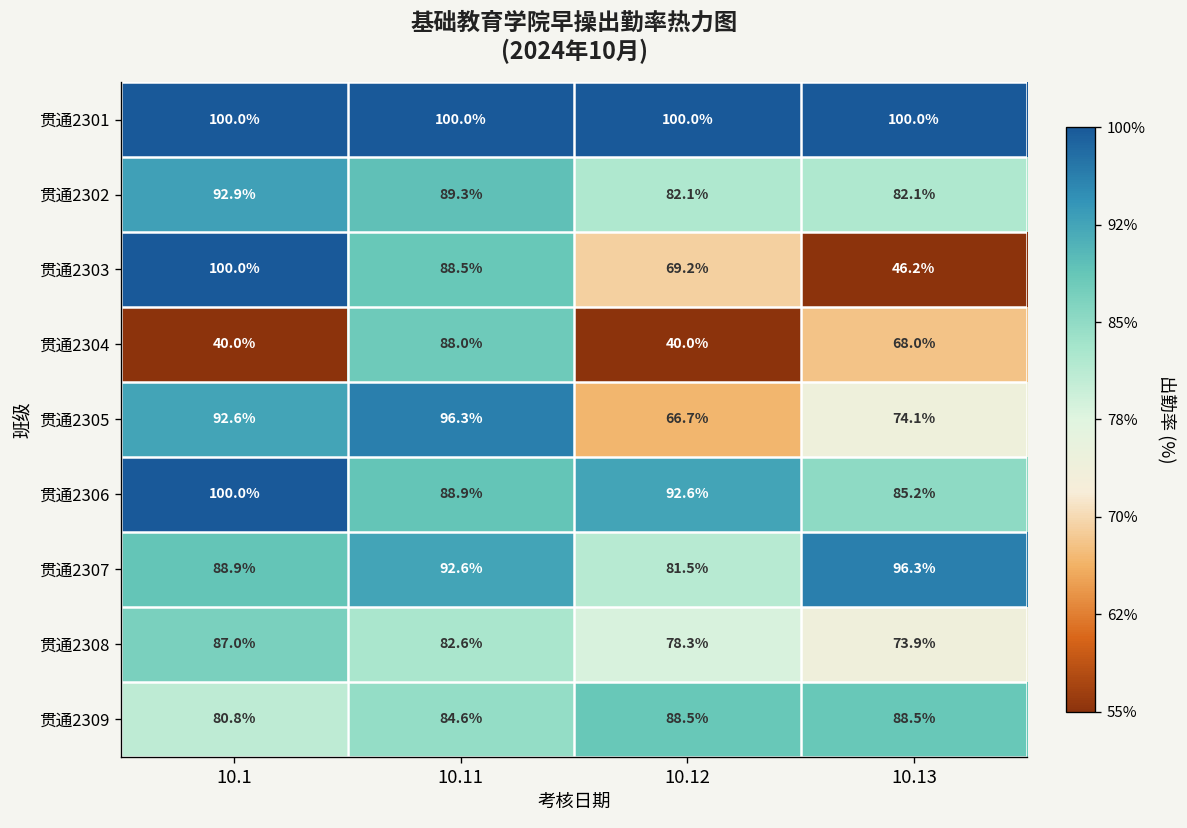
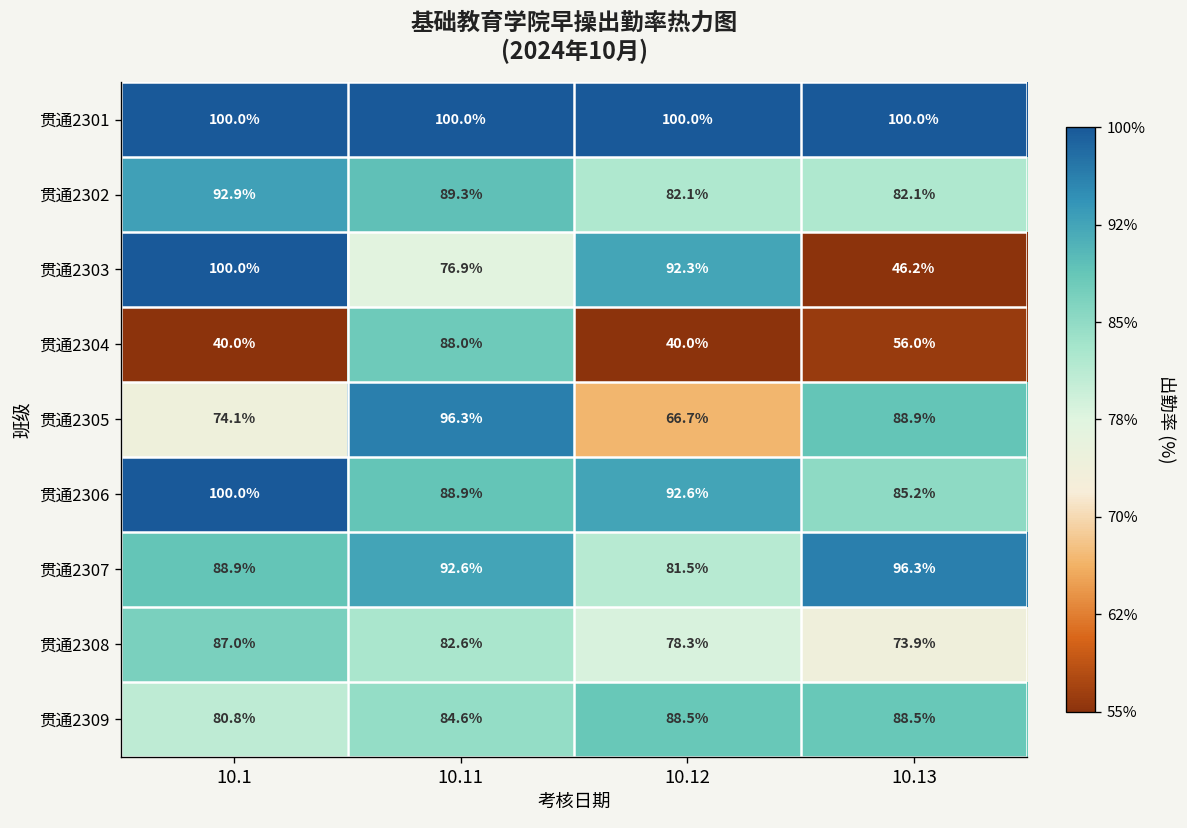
贯通2303, 10.11: 88.5% -> 76.9%
贯通2303, 10.12: 69.2% -> 92.3%
贯通2304, 10.13: 68.0% -> 56.0%
贯通2305, 10.1: 92.6% -> 74.1%
贯通2305, 10.13: 74.1% -> 88.9%
